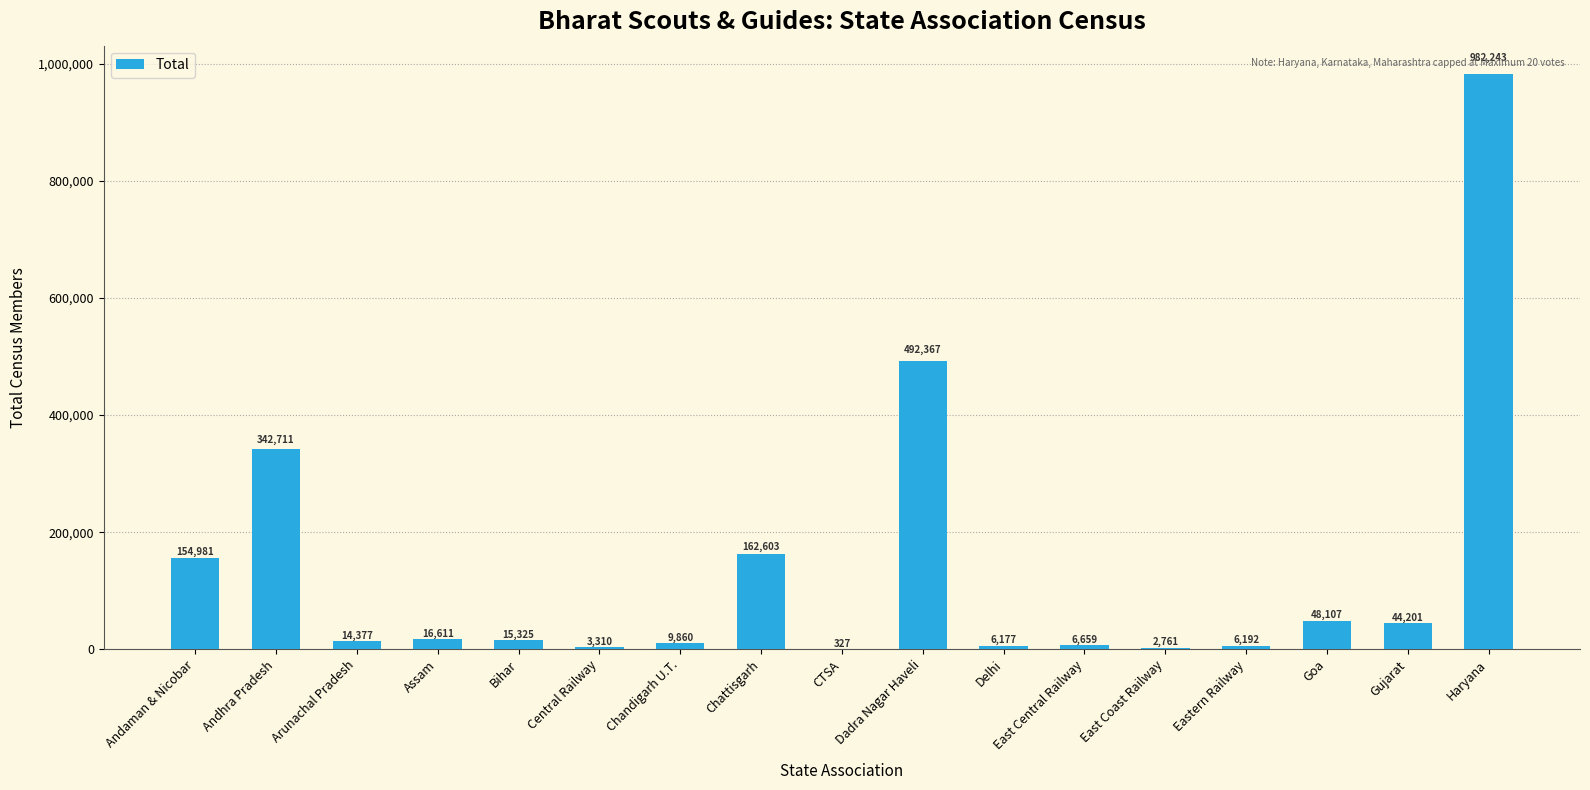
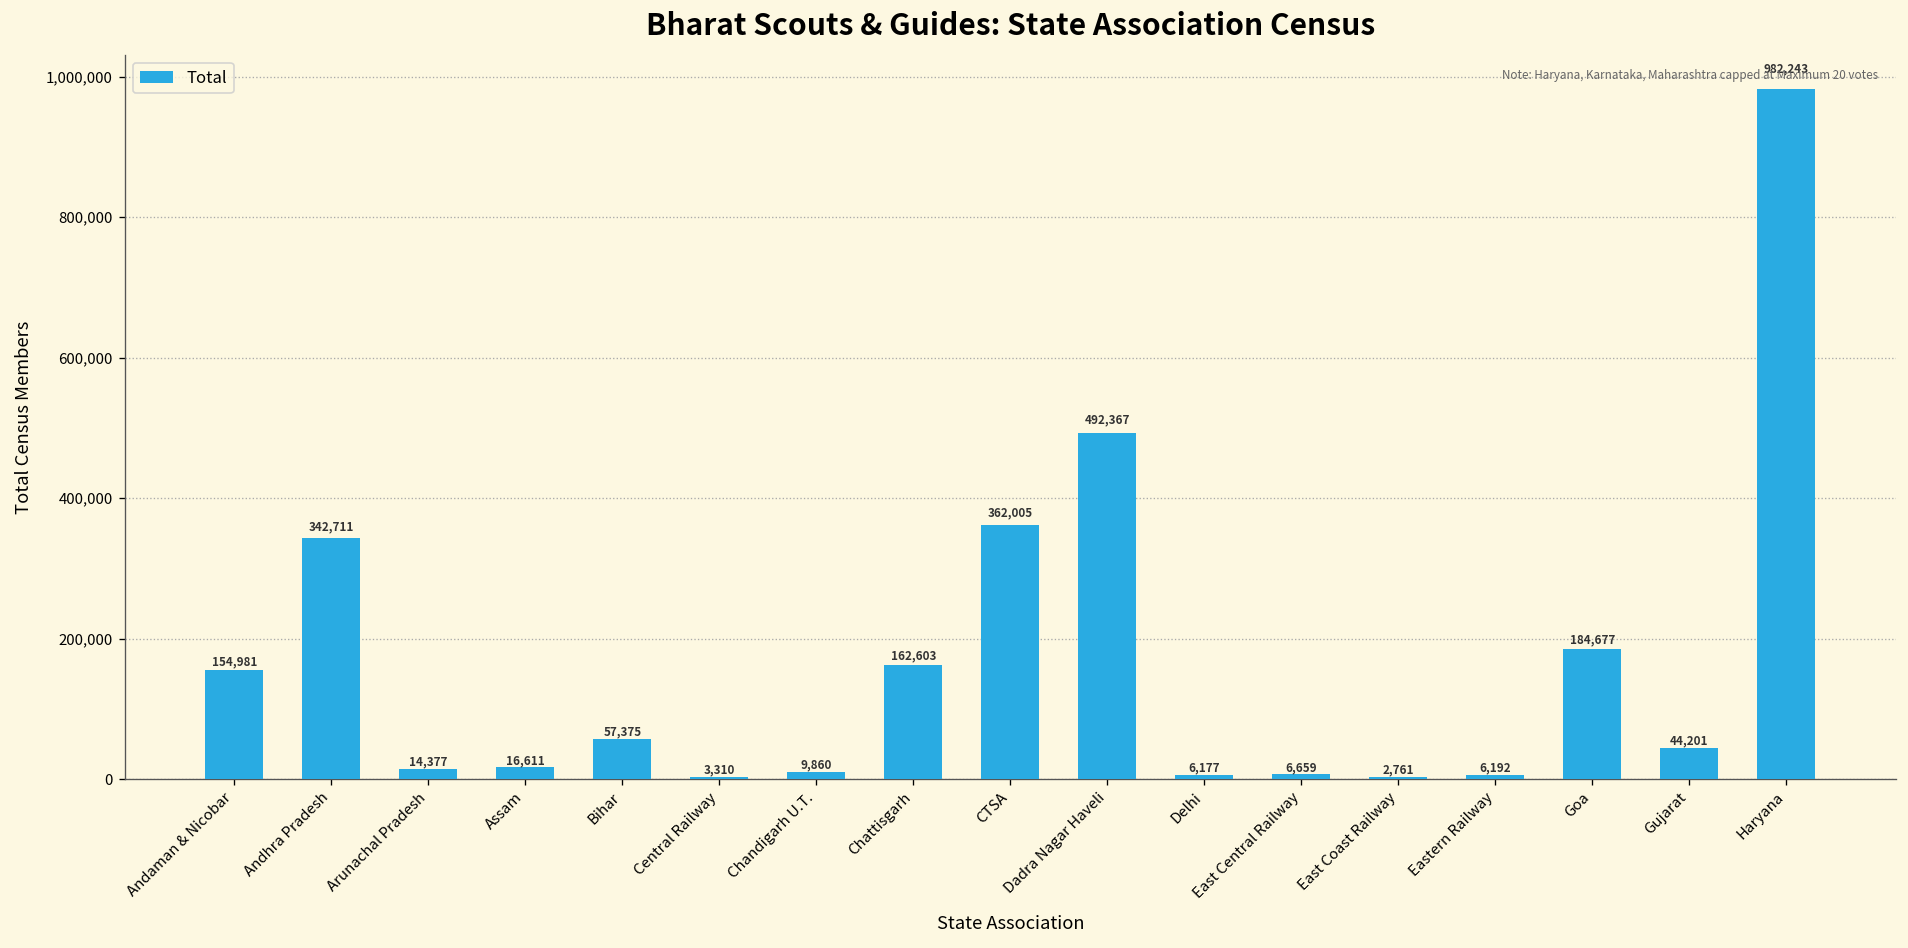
Bihar: 15,325 -> 57,375
CTSA: 327 -> 362,005
Goa: 48,107 -> 184,677
